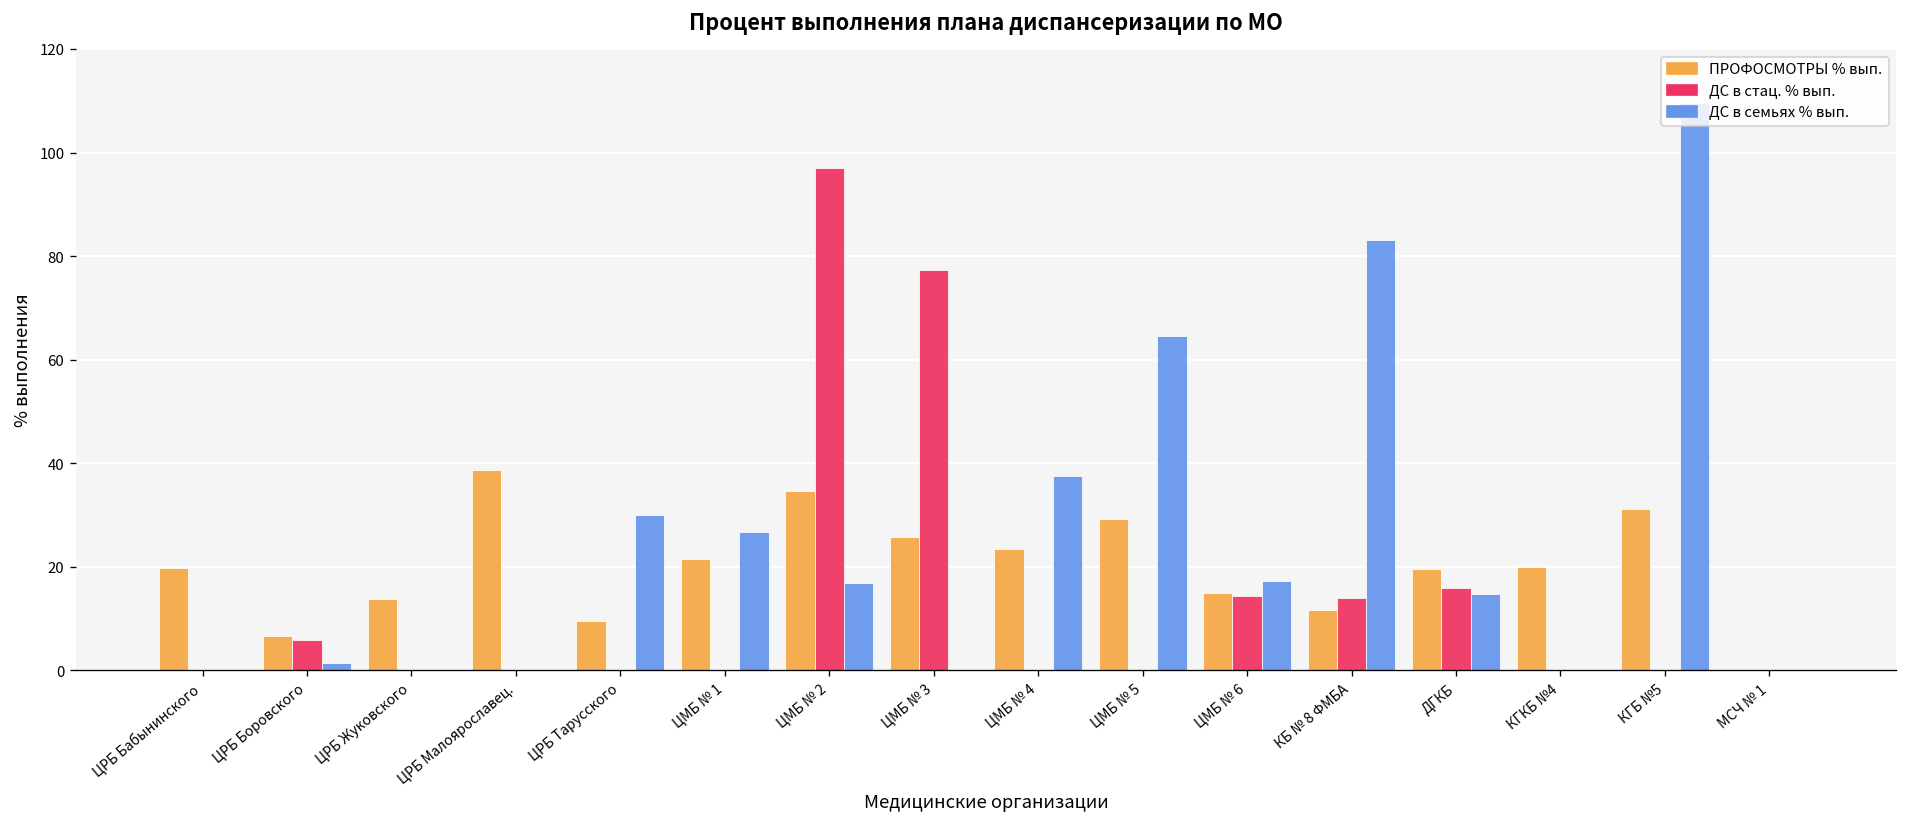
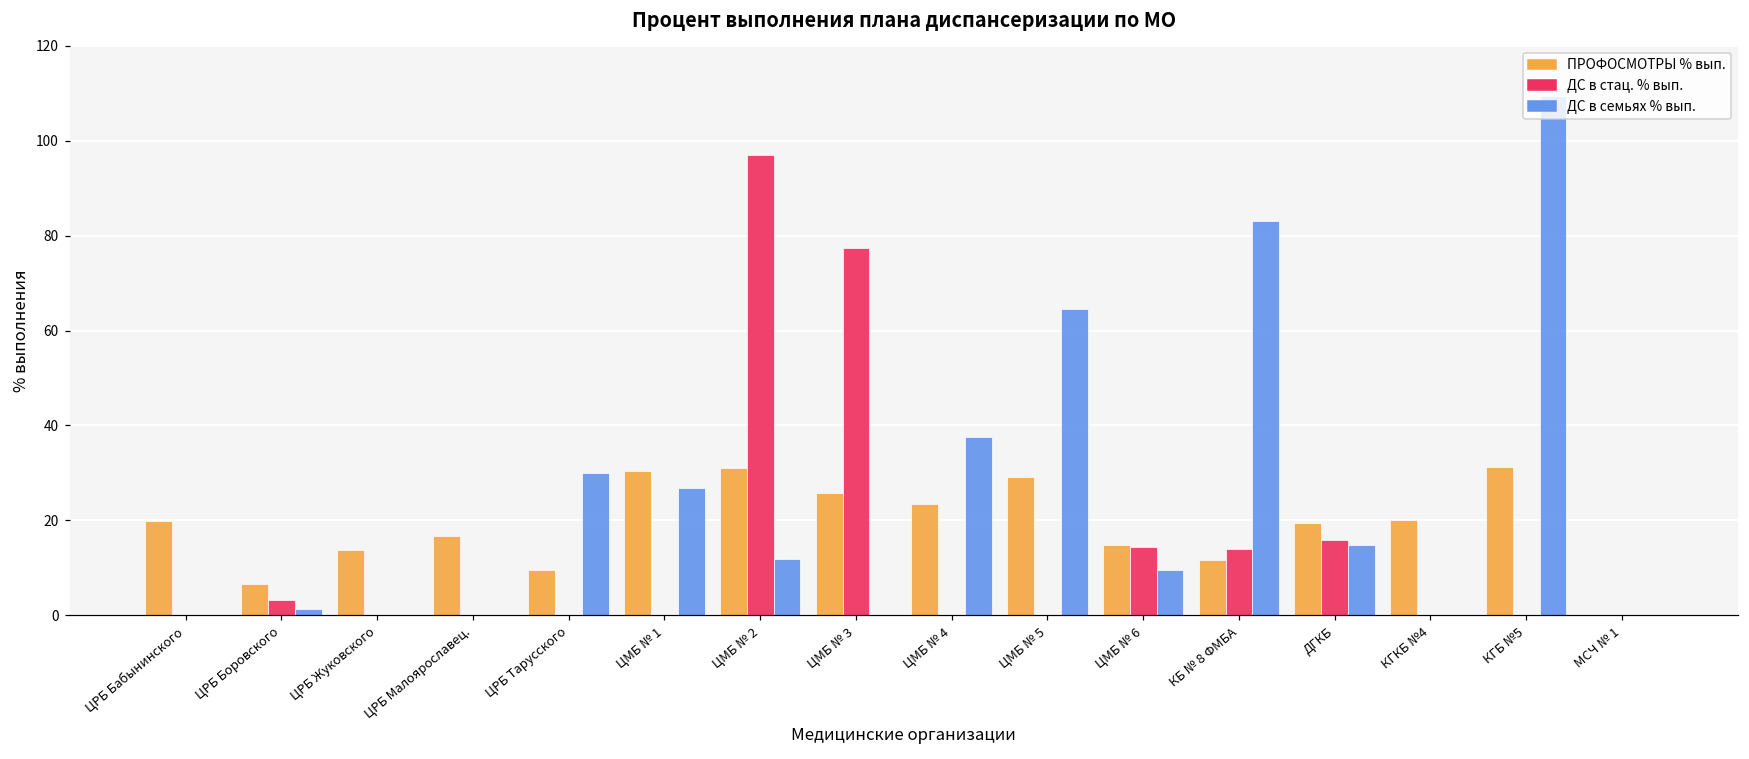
ДС в стац. % вып., ЦРБ Боровского: 6 -> 3
ПРОФОСМОТРЫ % вып., ЦРБ Малоярославец.: 39 -> 17
ПРОФОСМОТРЫ % вып., ЦМБ № 1: 22 -> 30
ПРОФОСМОТРЫ % вып., ЦМБ № 2: 35 -> 31
ДС в семьях % вып., ЦМБ № 2: 17 -> 12
ДС в семьях % вып., ЦМБ № 6: 17 -> 10
